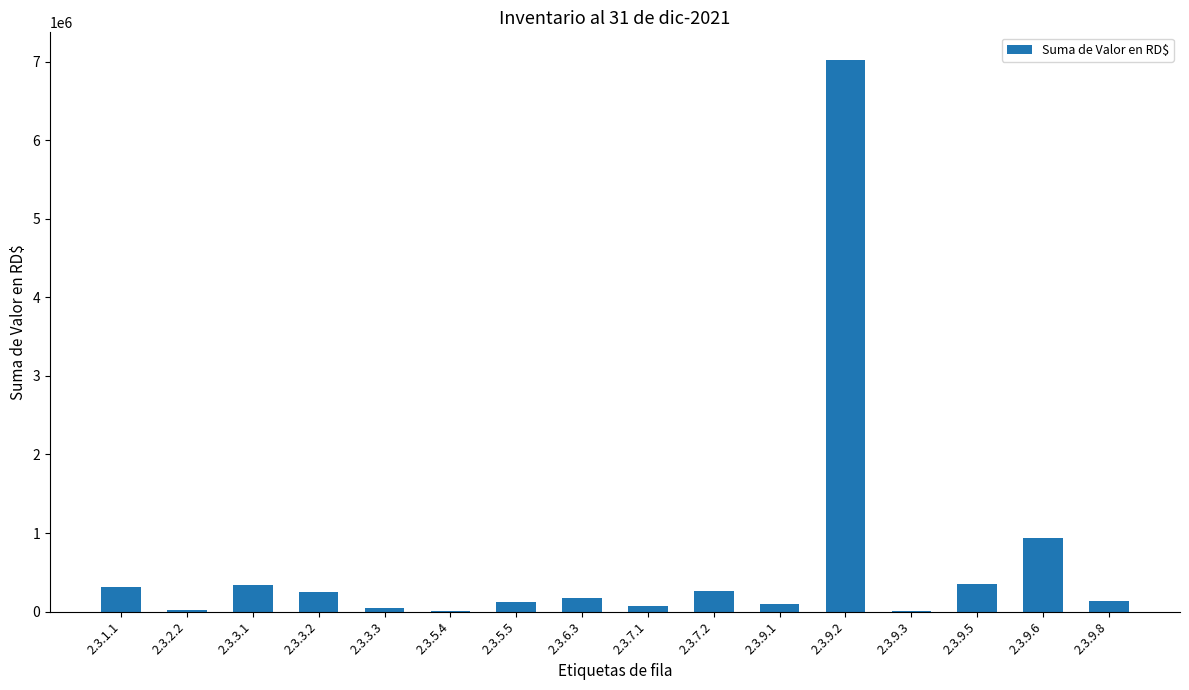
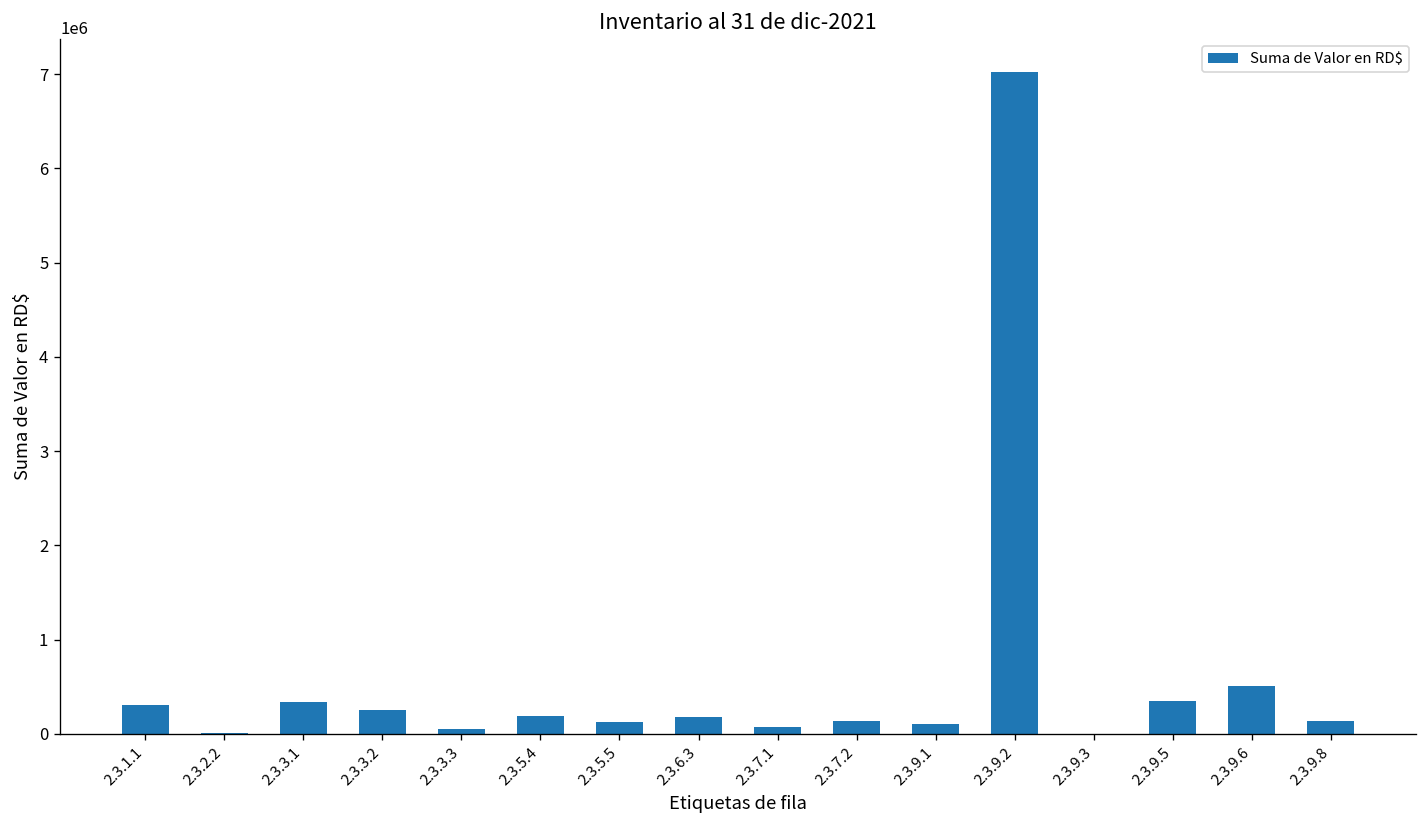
2.3.5.4: 0 -> 200000
2.3.7.2: 300000 -> 100000
2.3.9.6: 900000 -> 500000
